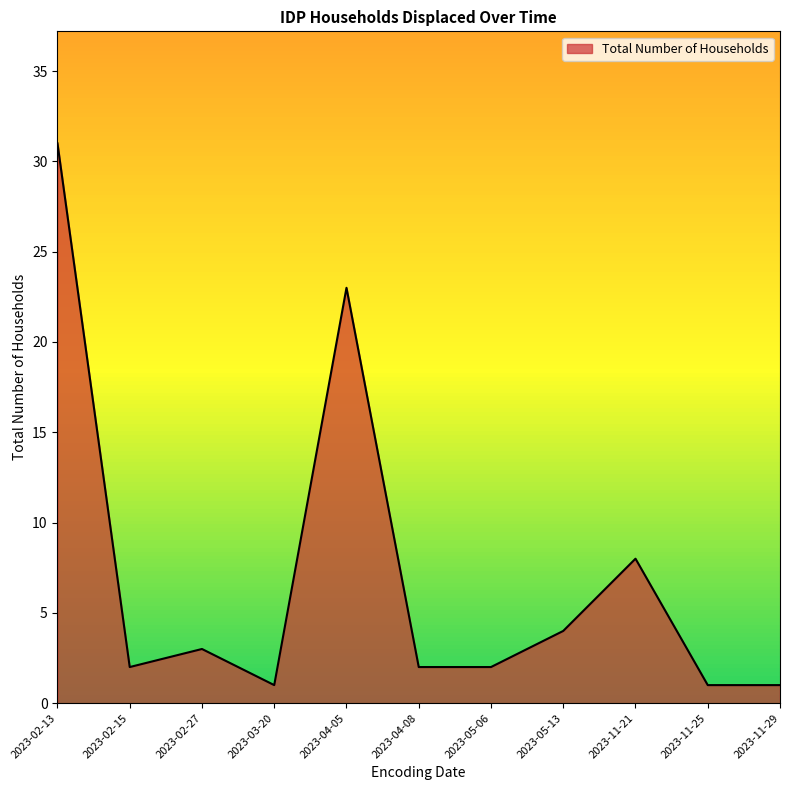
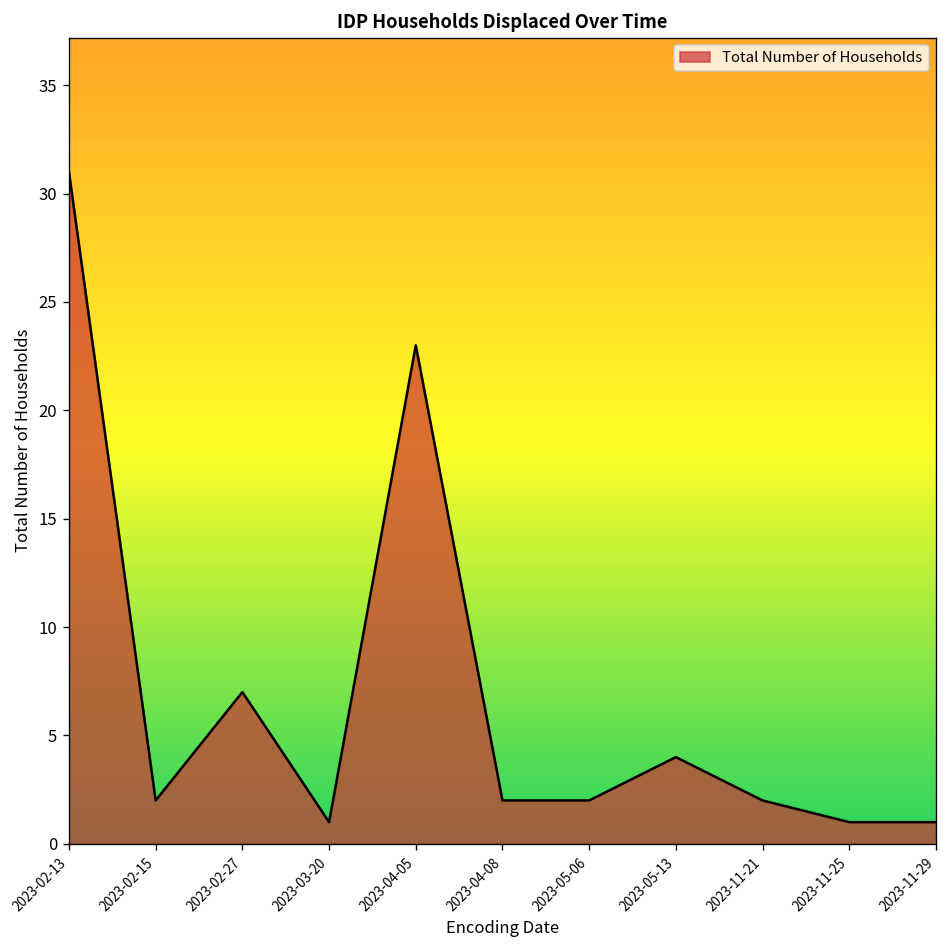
2023-02-27: 3 -> 7
2023-11-21: 8 -> 2
